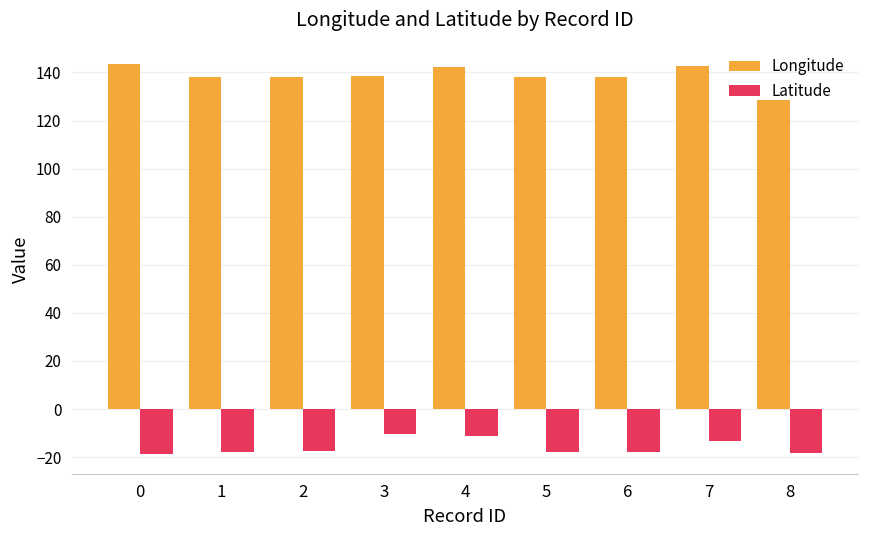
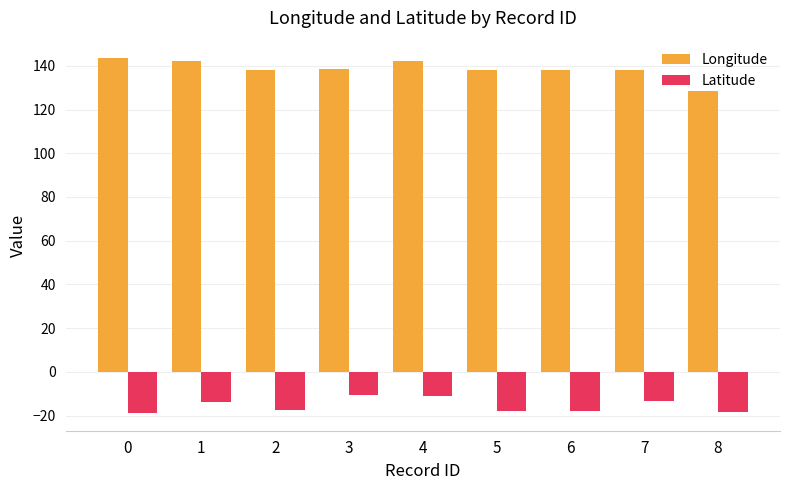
Longitude, 1: 138 -> 142
Latitude, 1: -18 -> -14
Longitude, 7: 143 -> 138
